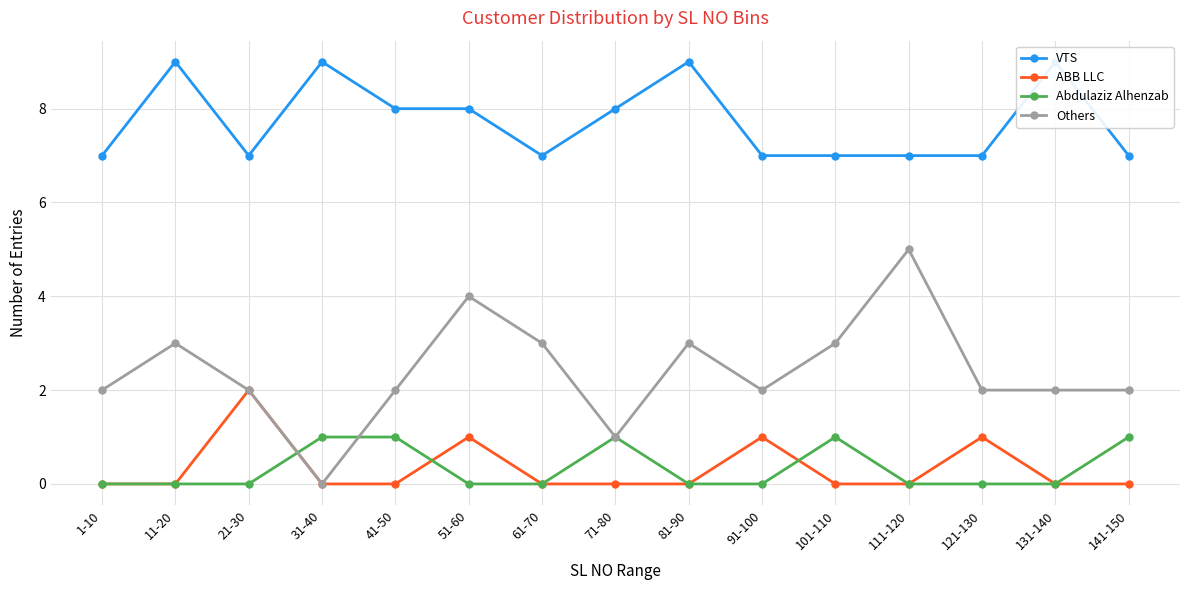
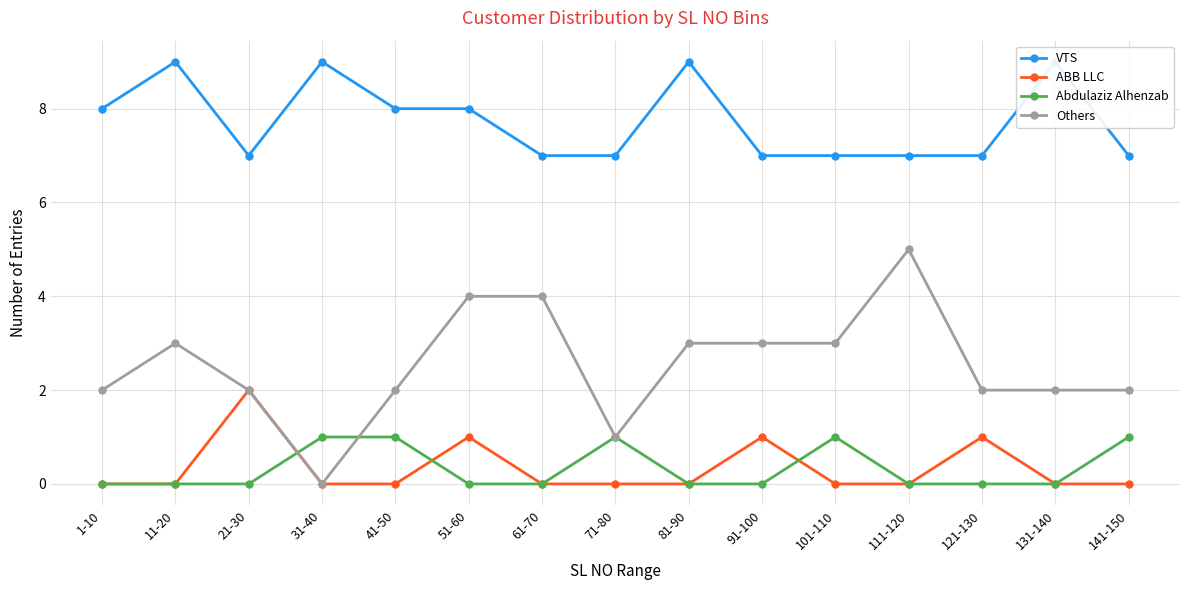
VTS, 1-10: 7 -> 8
Others, 61-70: 3 -> 4
VTS, 71-80: 8 -> 7
Others, 91-100: 2 -> 3
